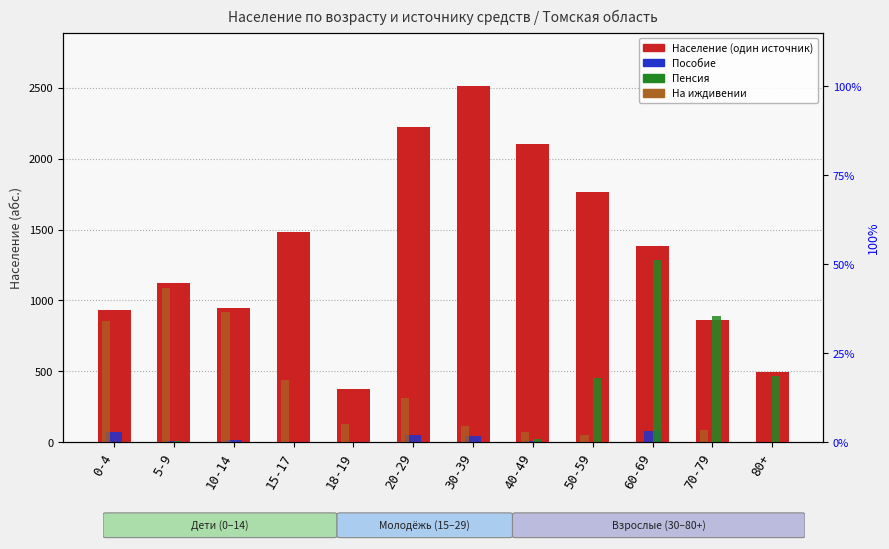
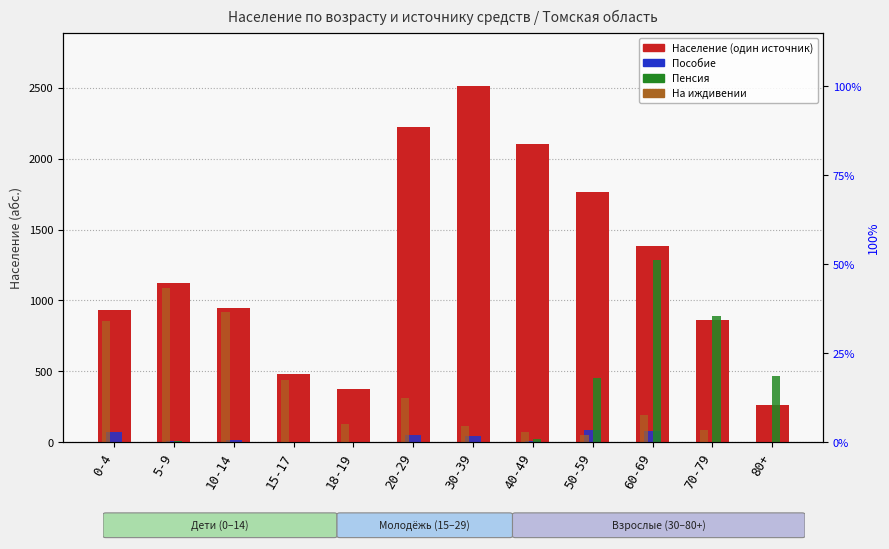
Население (один источник), 15-17: 1480 -> 480
Пособие, 50-59: 0 -> 90
На иждивении, 60-69: 0 -> 190
Население (один источник), 80+: 500 -> 260
